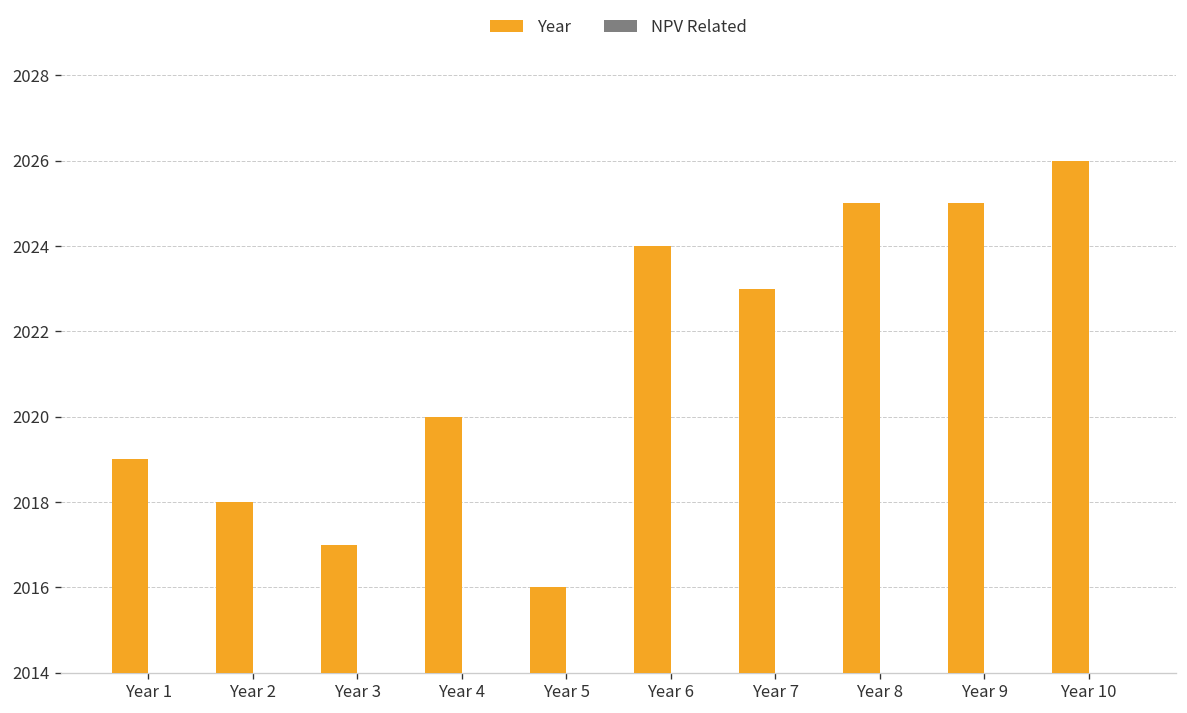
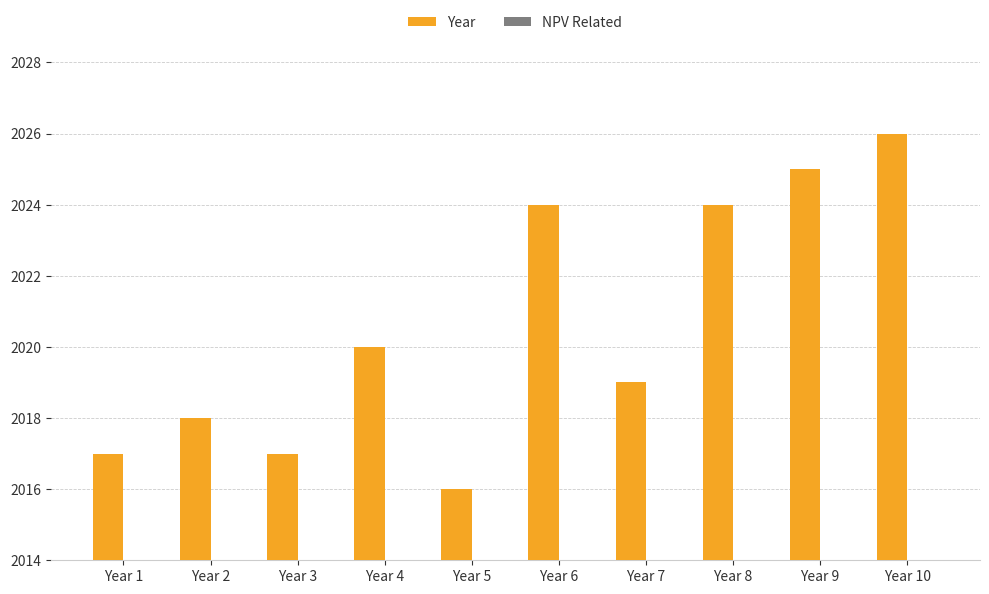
Year, Year 1: 2019 -> 2017
Year, Year 7: 2023 -> 2019
Year, Year 8: 2025 -> 2024
